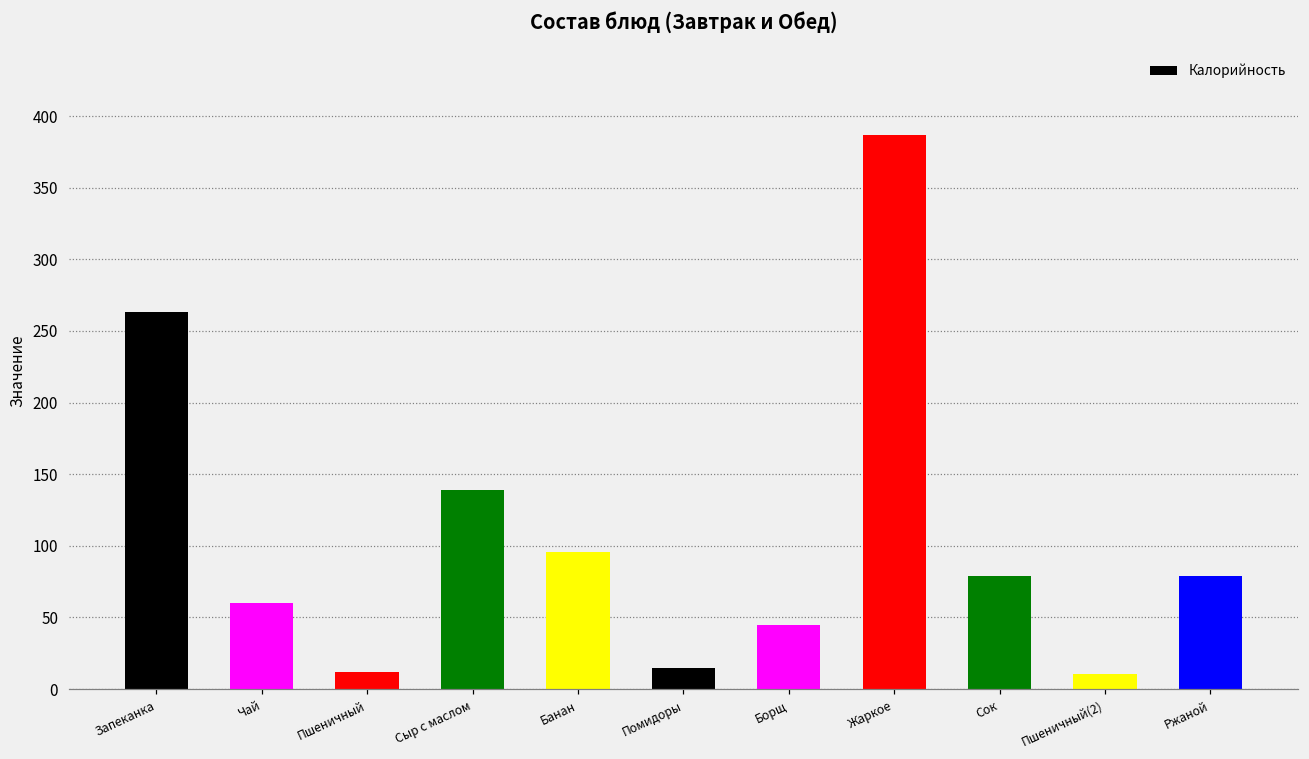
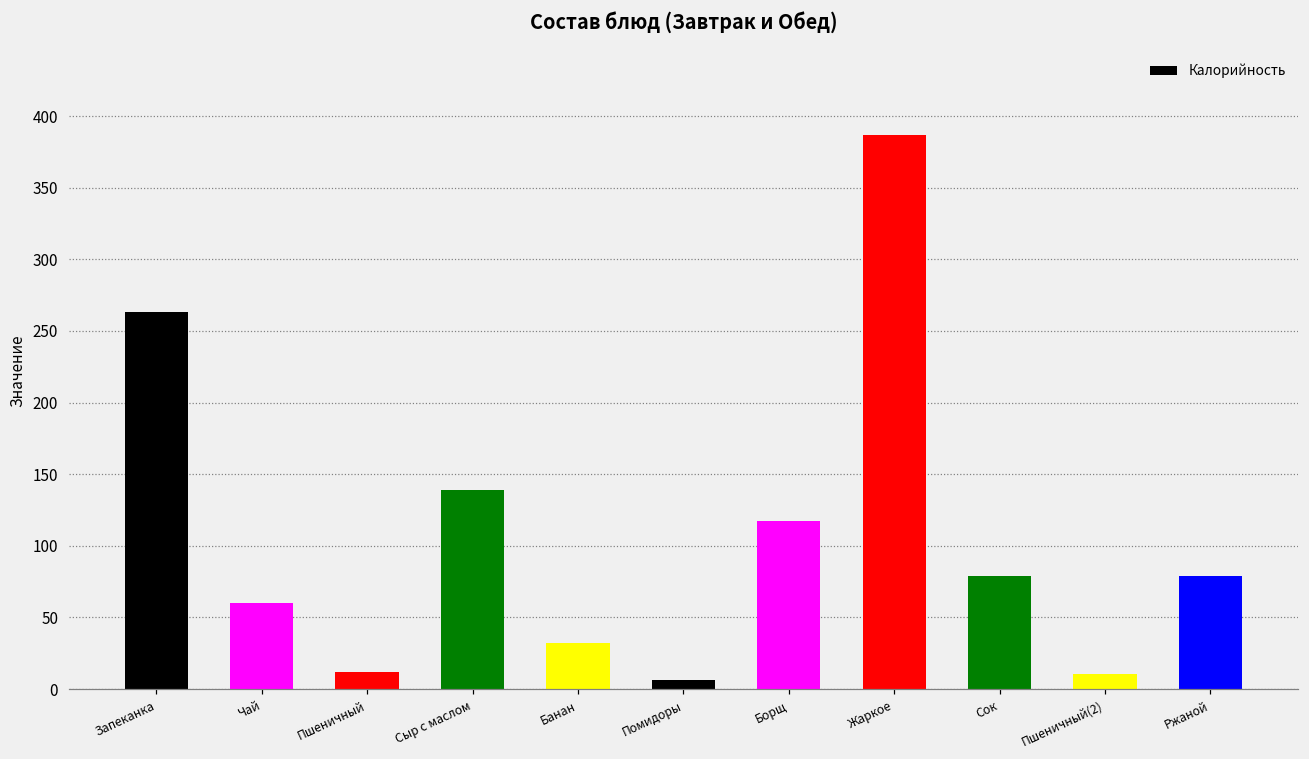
Банан: 96 -> 32
Помидоры: 14 -> 7
Борщ: 45 -> 117
